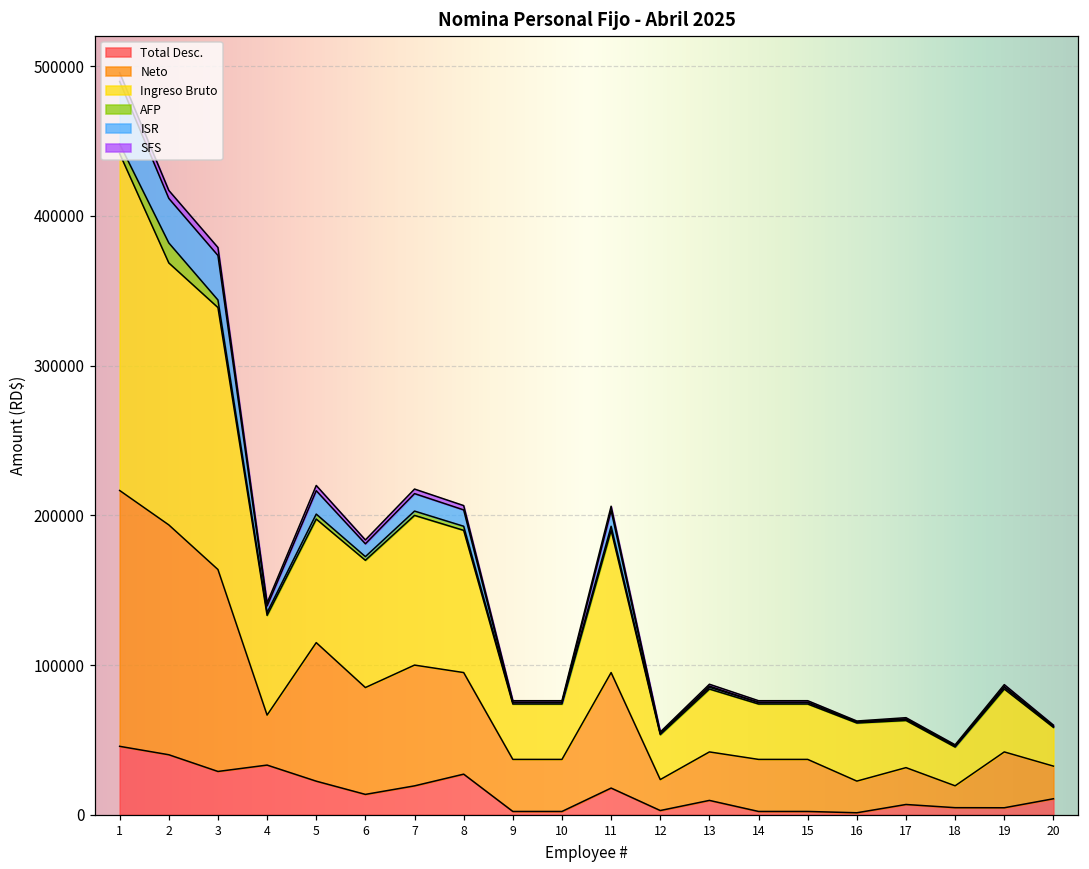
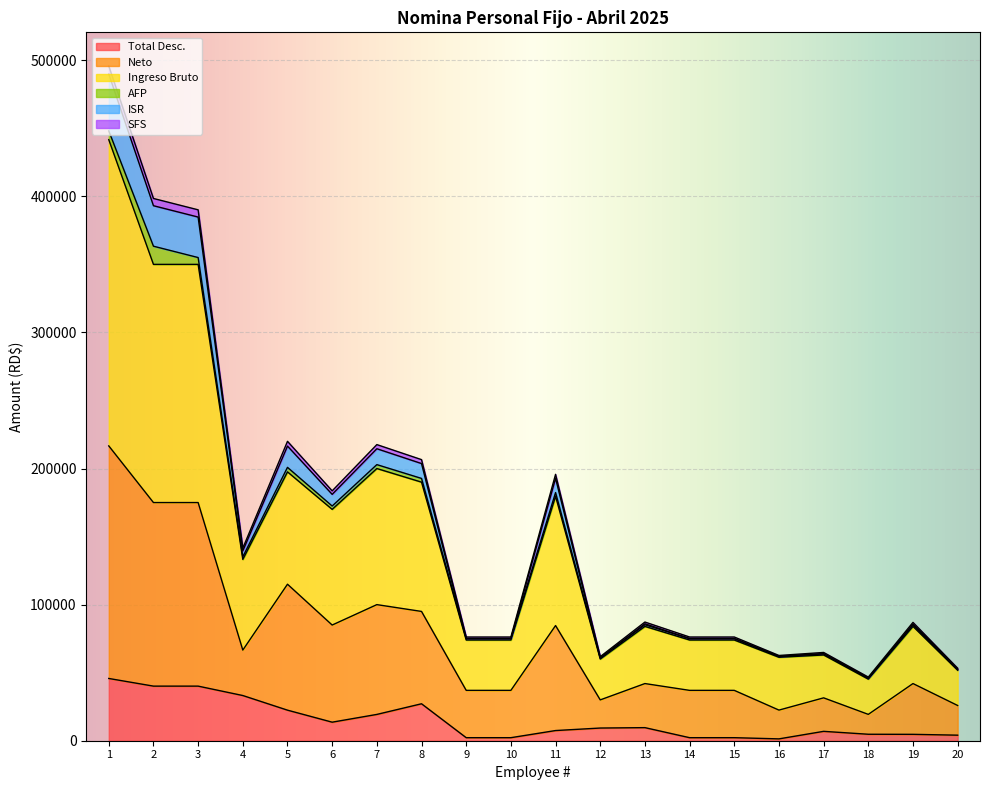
Neto, 2: 154000 -> 135000
Total Desc., 3: 29000 -> 40000
Total Desc., 11: 18000 -> 7000
Total Desc., 12: 3000 -> 9000
Total Desc., 20: 11000 -> 4000
